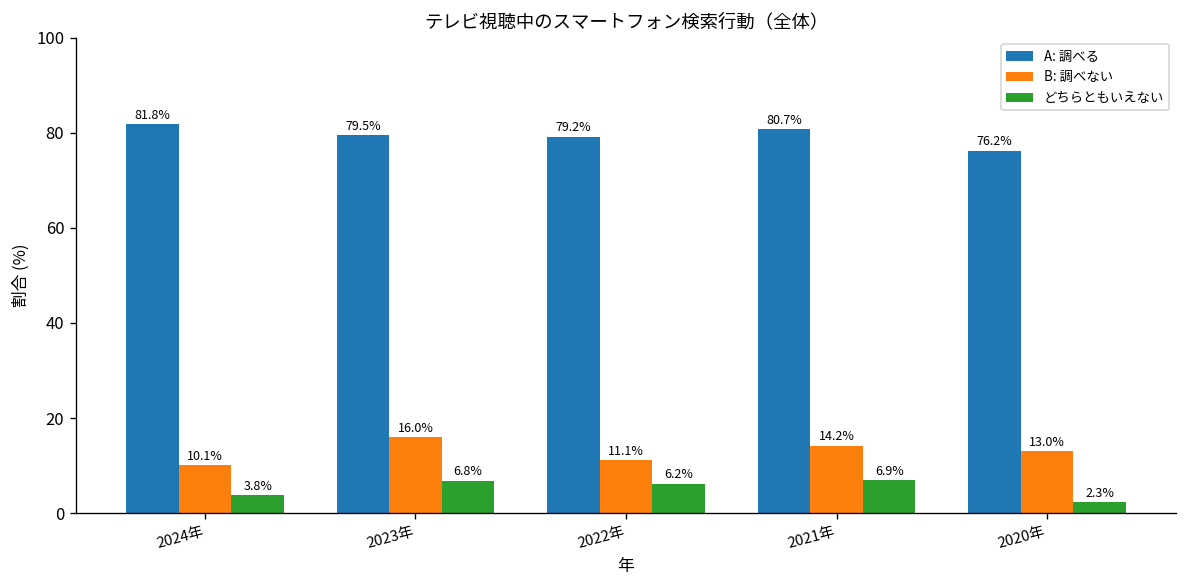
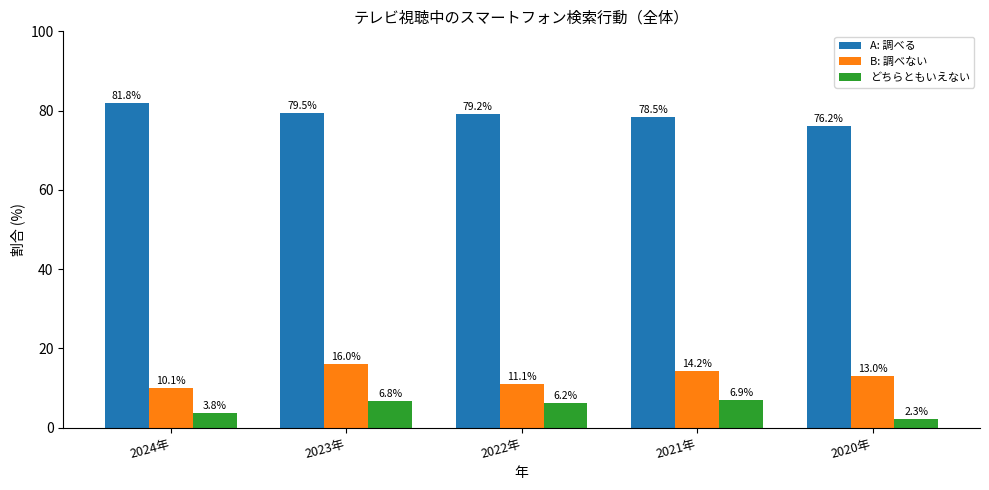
A: 調べる, 2021年: 80.7% -> 78.5%
